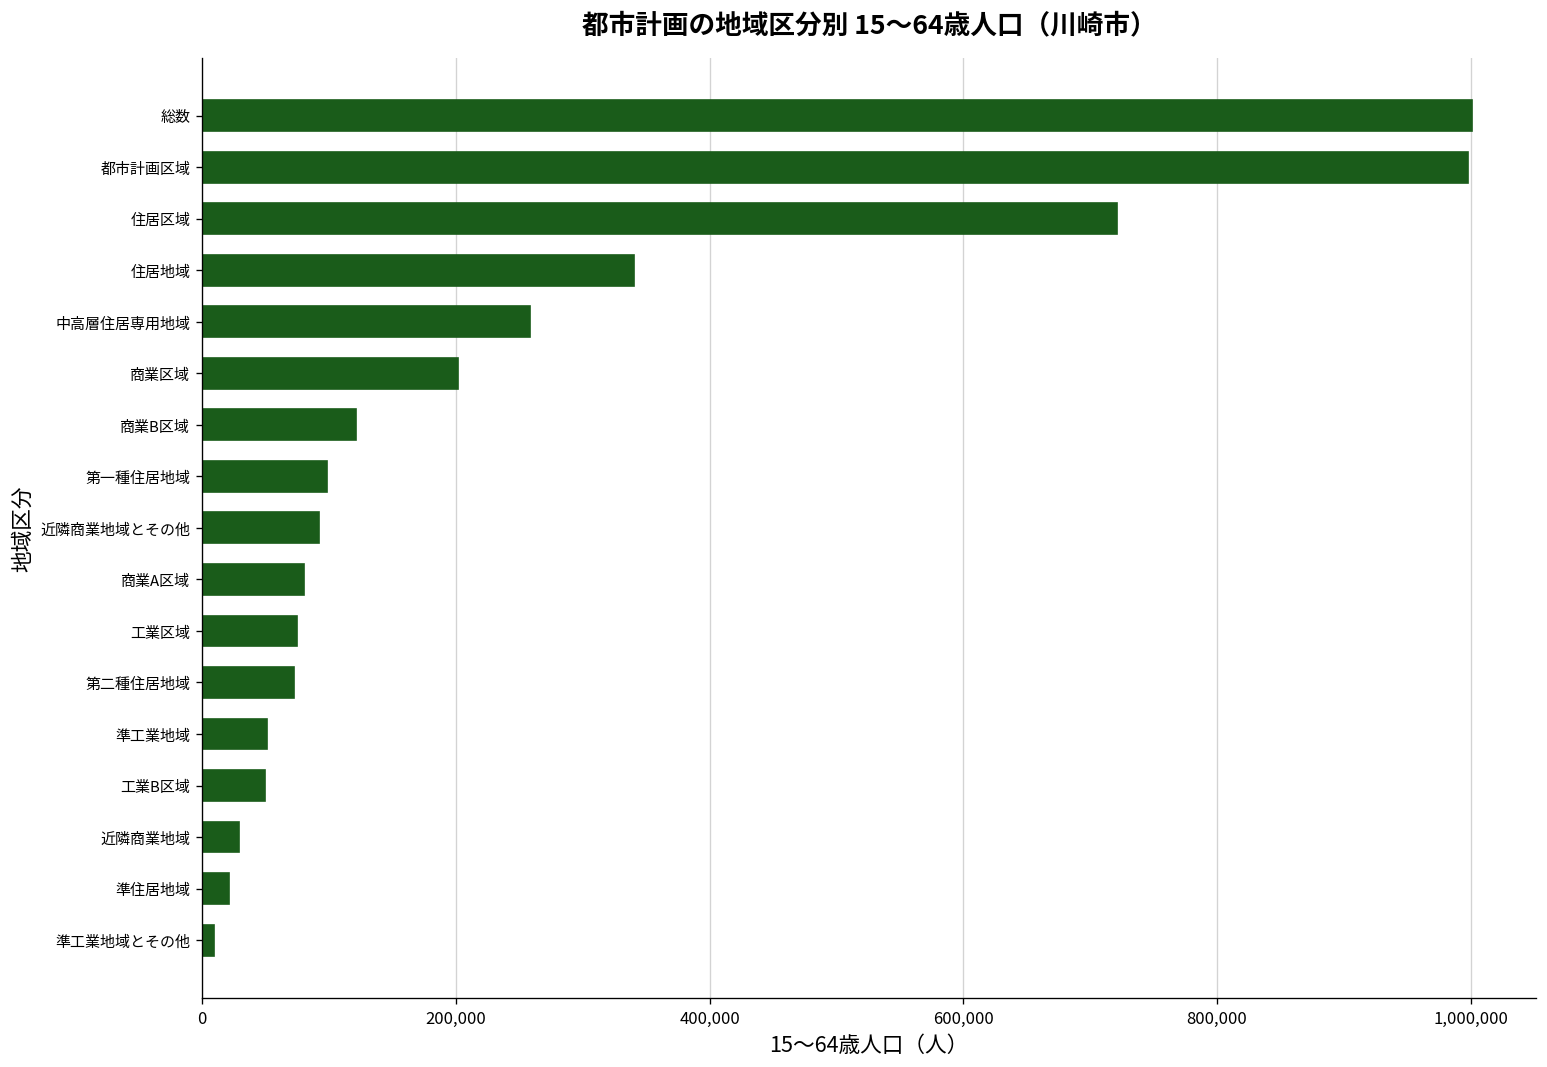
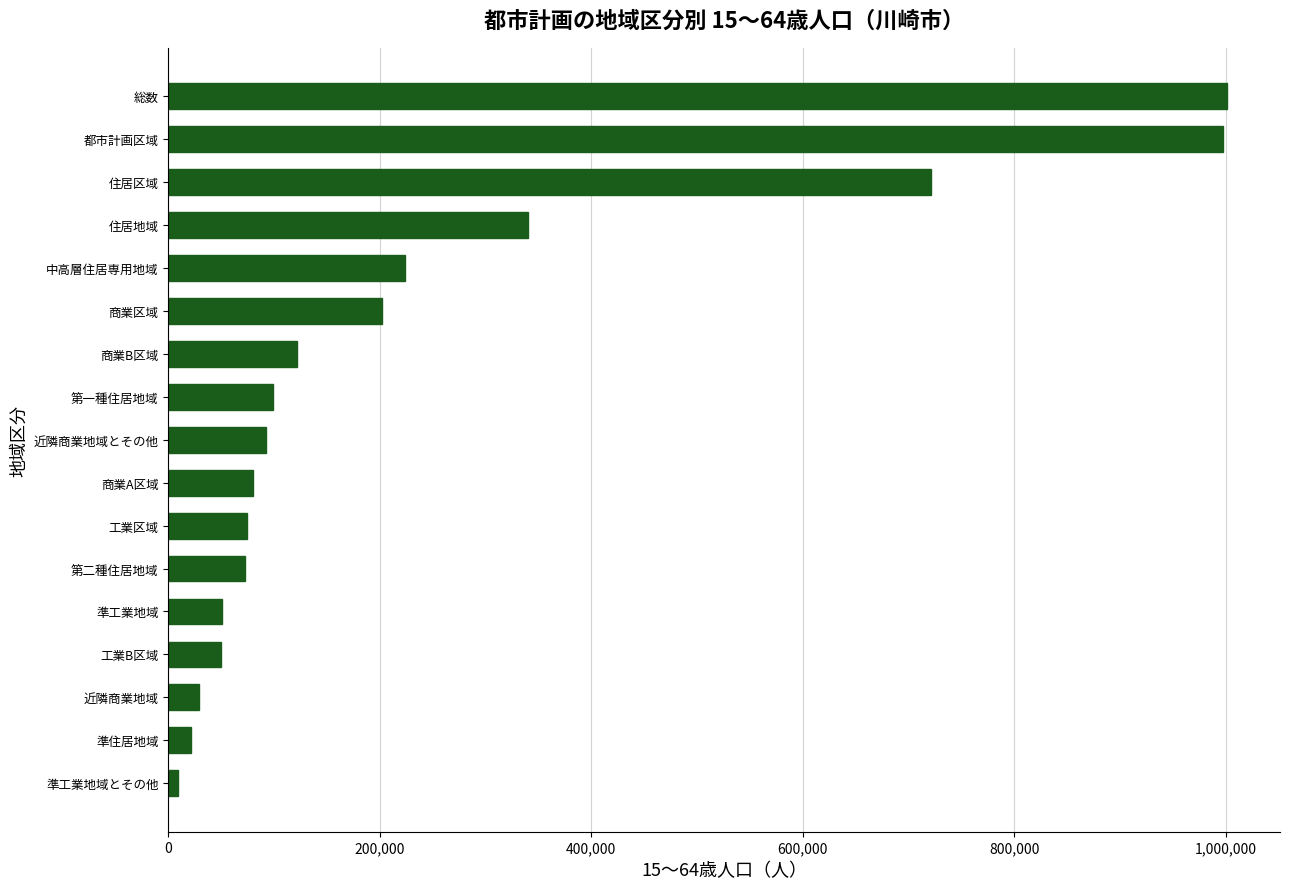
中高層住居専用地域: 259,000 -> 224,000
